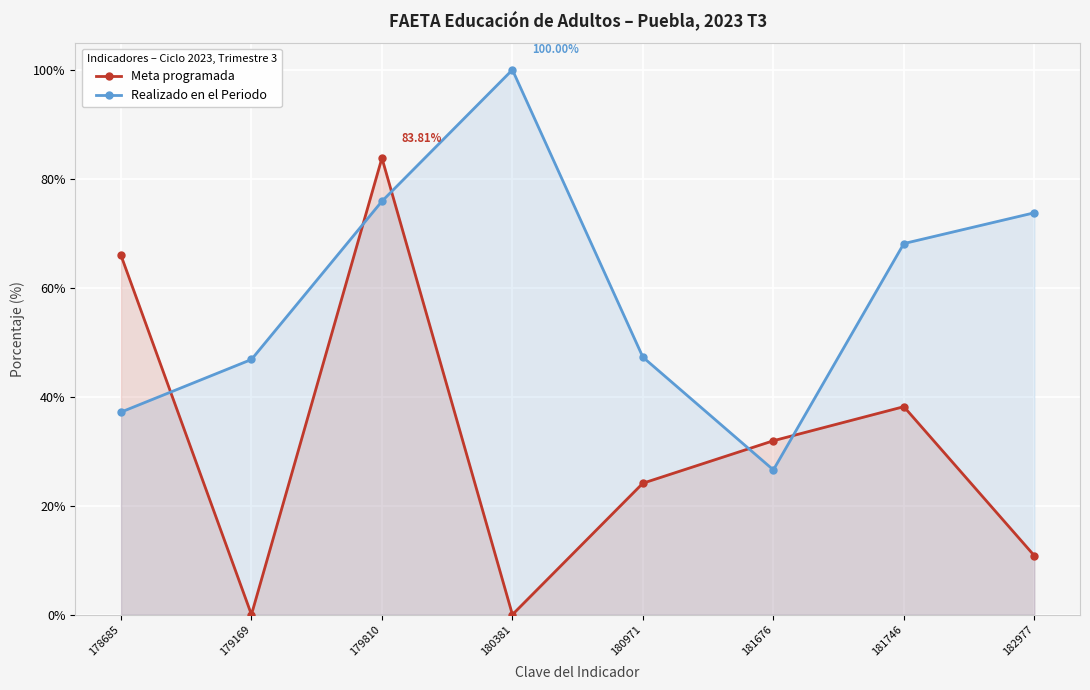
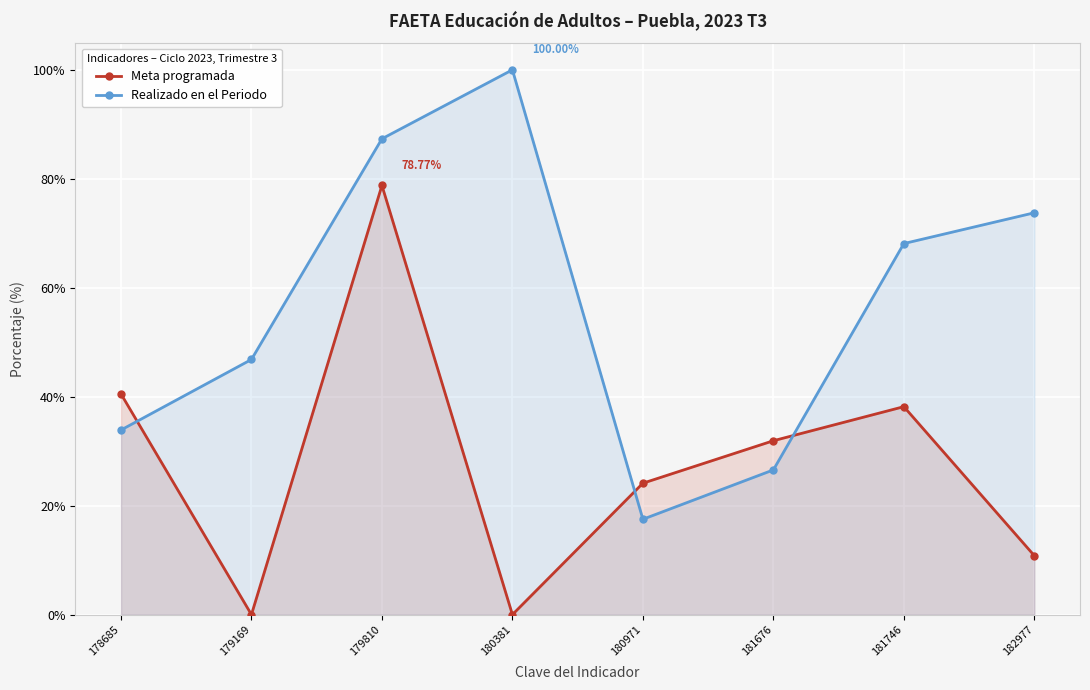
Meta programada, 178685: 66% -> 41%
Realizado en el Periodo, 178685: 37% -> 34%
Meta programada, 179810: 83.81% -> 78.77%
Realizado en el Periodo, 179810: 76% -> 87%
Realizado en el Periodo, 180971: 47% -> 18%
